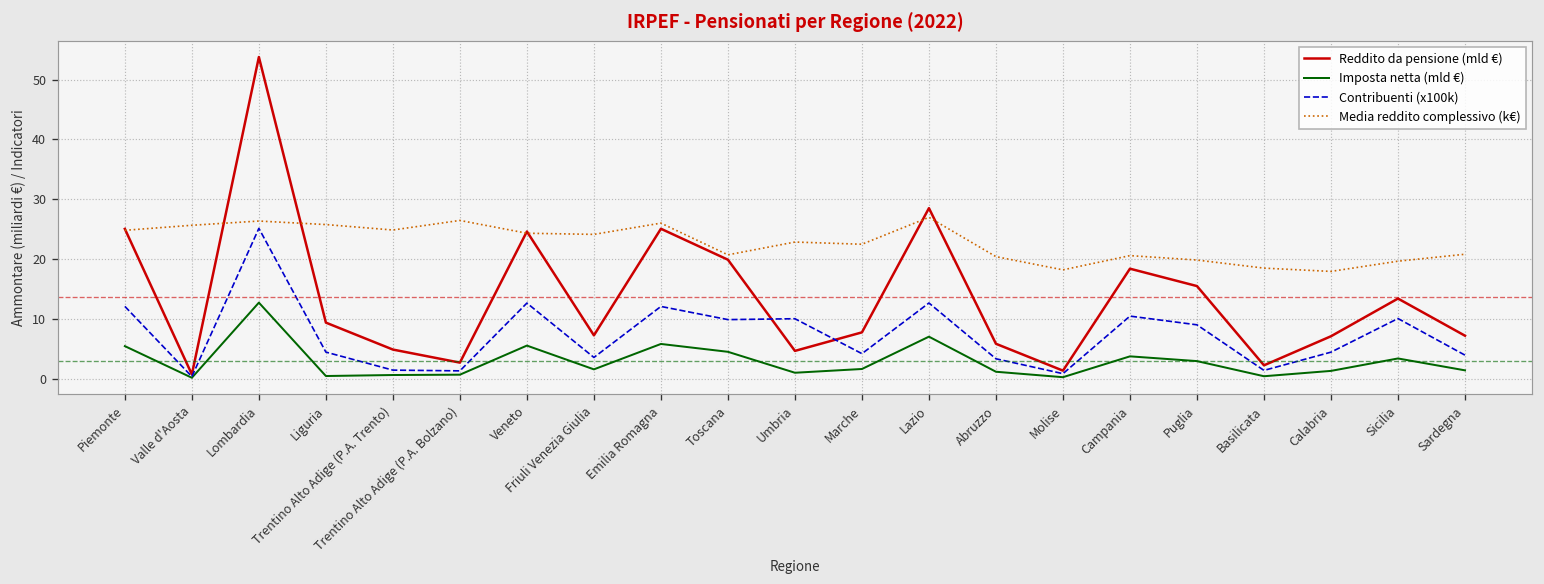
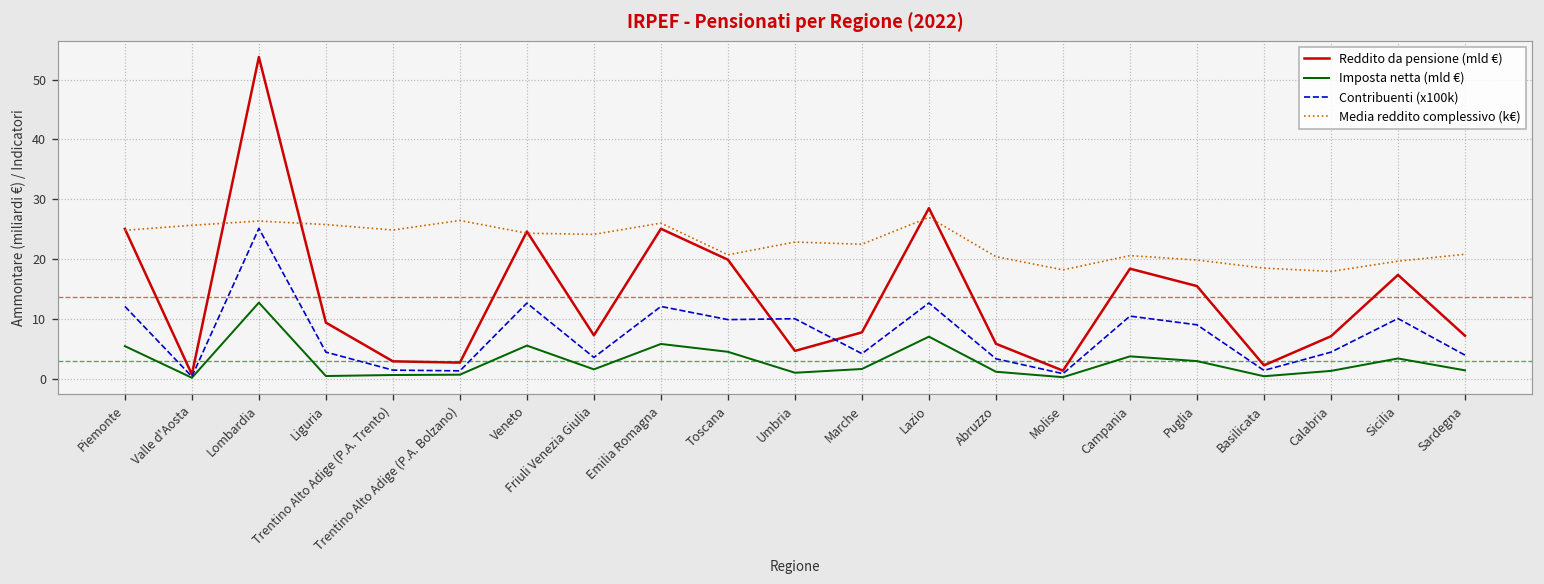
Reddito da pensione (mld €), Trentino Alto Adige (P.A. Trento): 5 -> 3
Reddito da pensione (mld €), Sicilia: 13 -> 17
